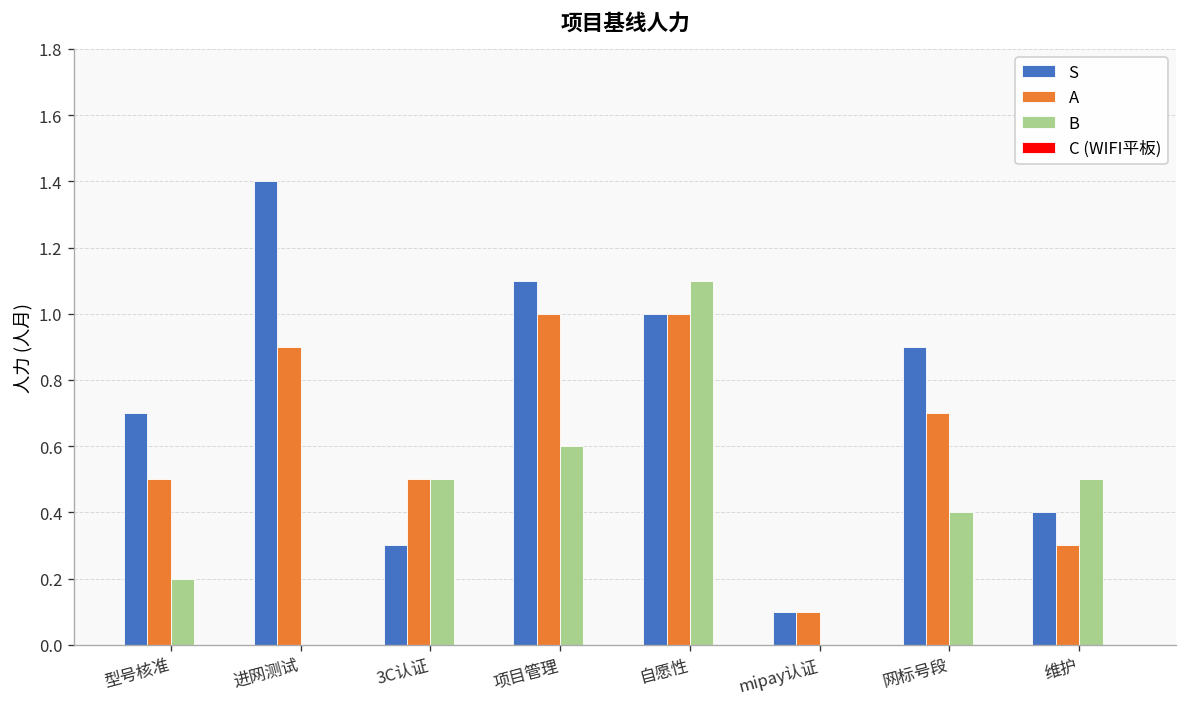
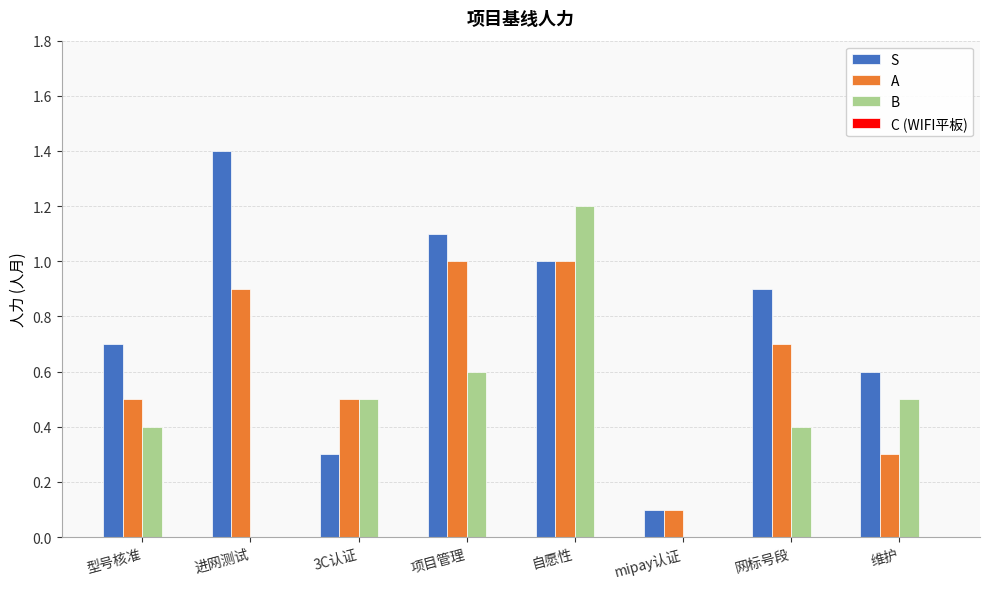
B, 型号核准: 0.2 -> 0.4
B, 自愿性: 1.1 -> 1.2
S, 维护: 0.4 -> 0.6
